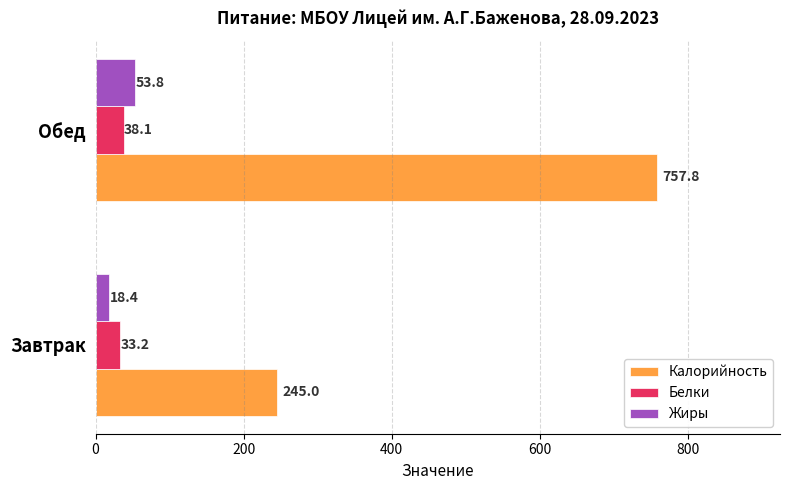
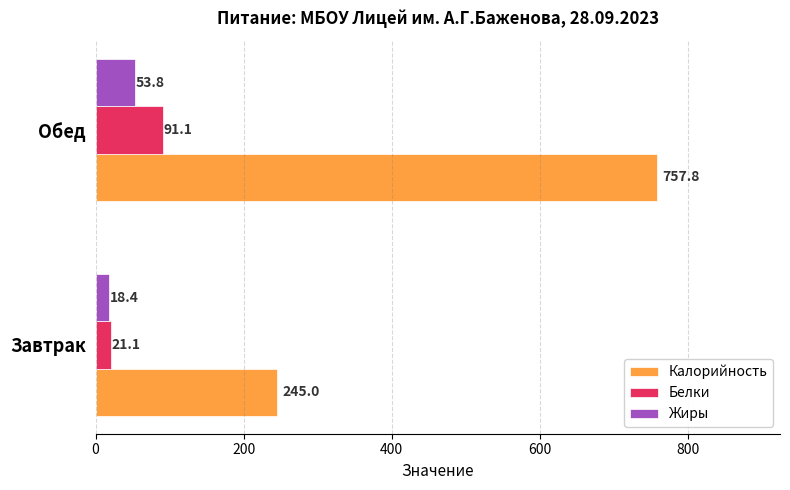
Белки, Обед: 38.1 -> 91.1
Белки, Завтрак: 33.2 -> 21.1
